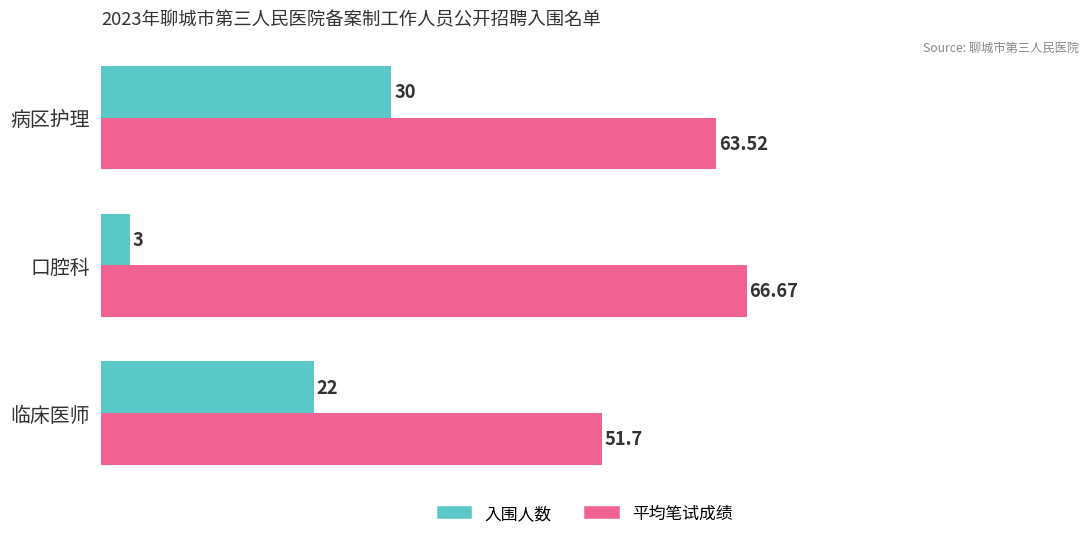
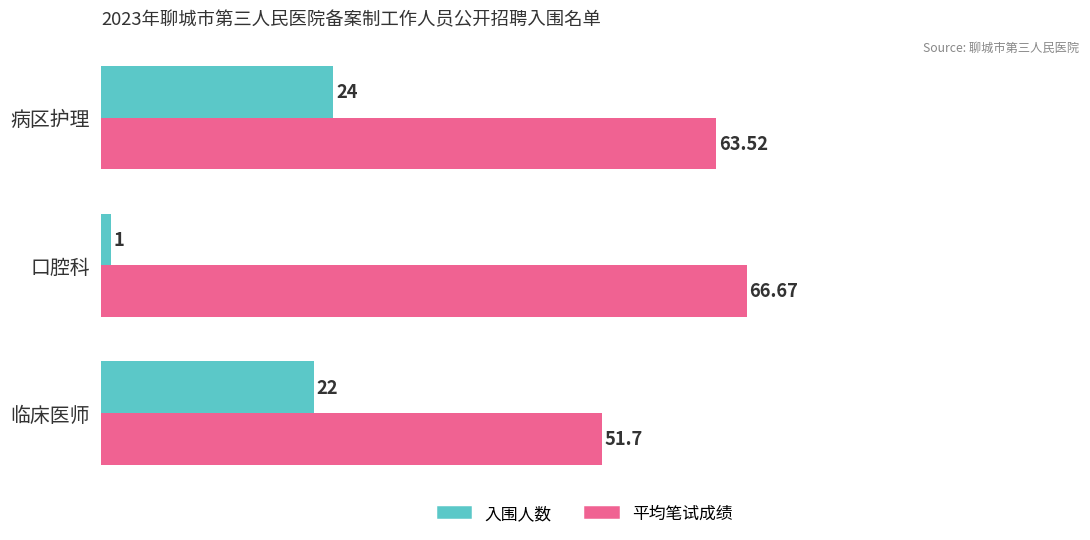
入围人数, 病区护理: 30 -> 24
入围人数, 口腔科: 3 -> 1
